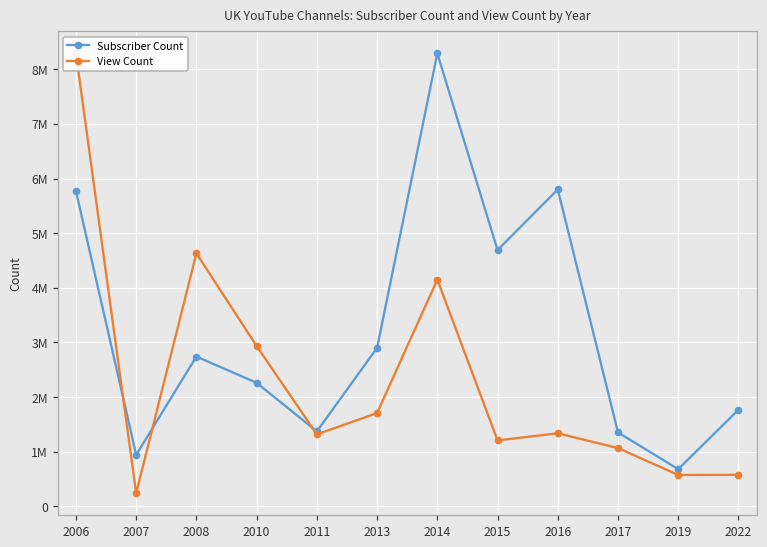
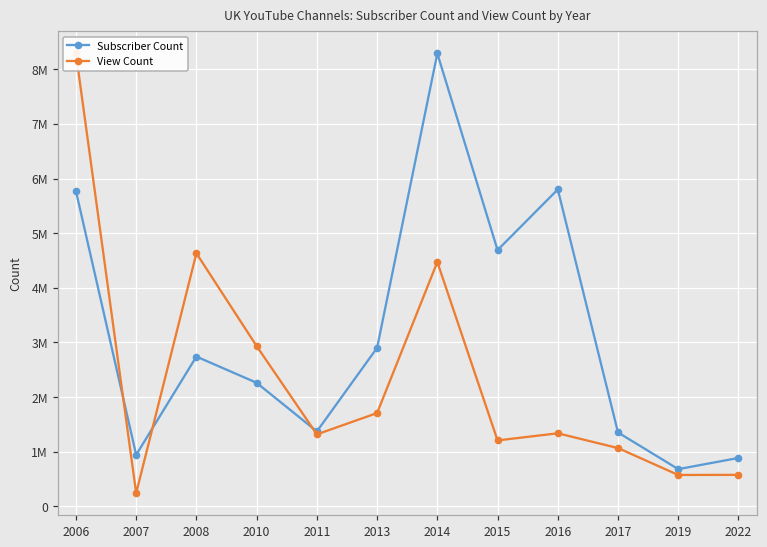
View Count, 2014: 4200000 -> 4500000
Subscriber Count, 2022: 1800000 -> 900000
